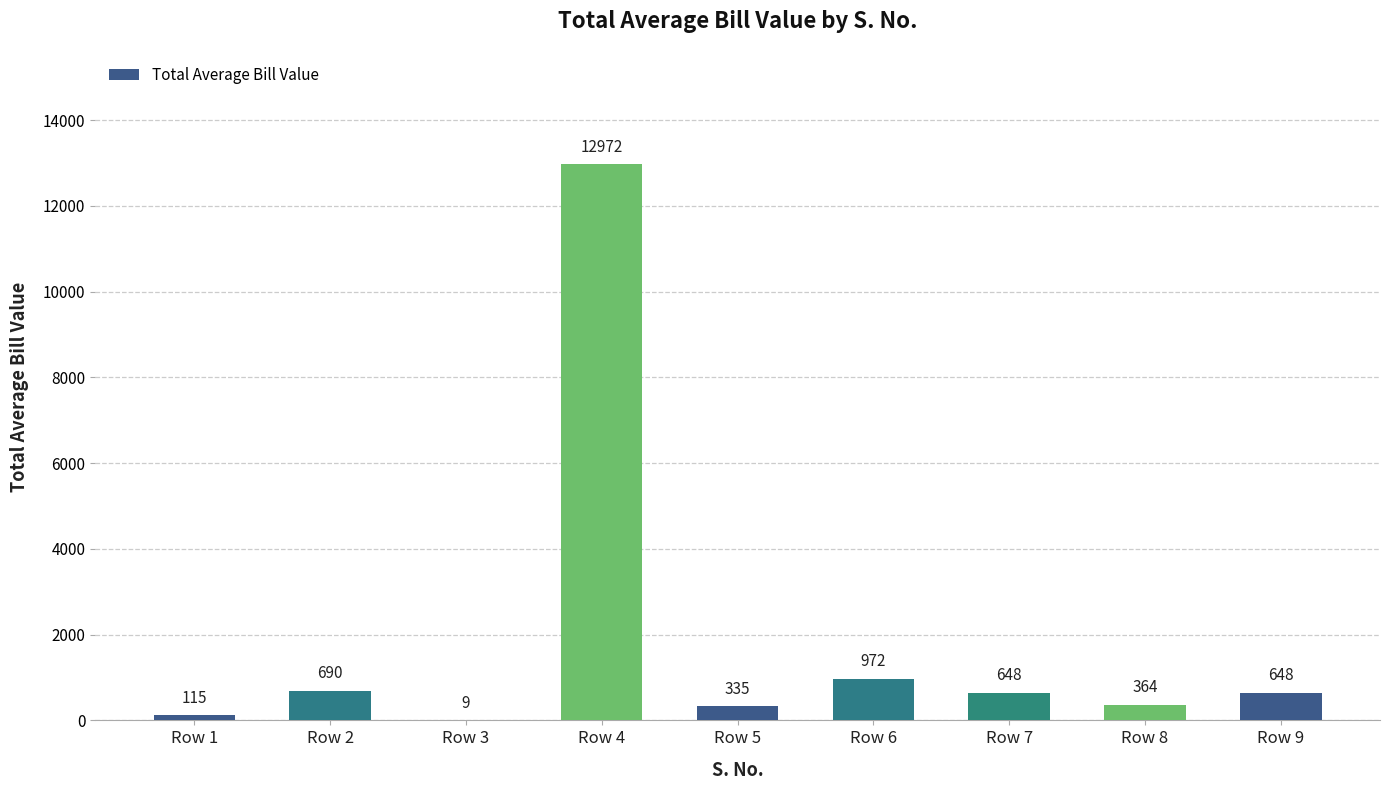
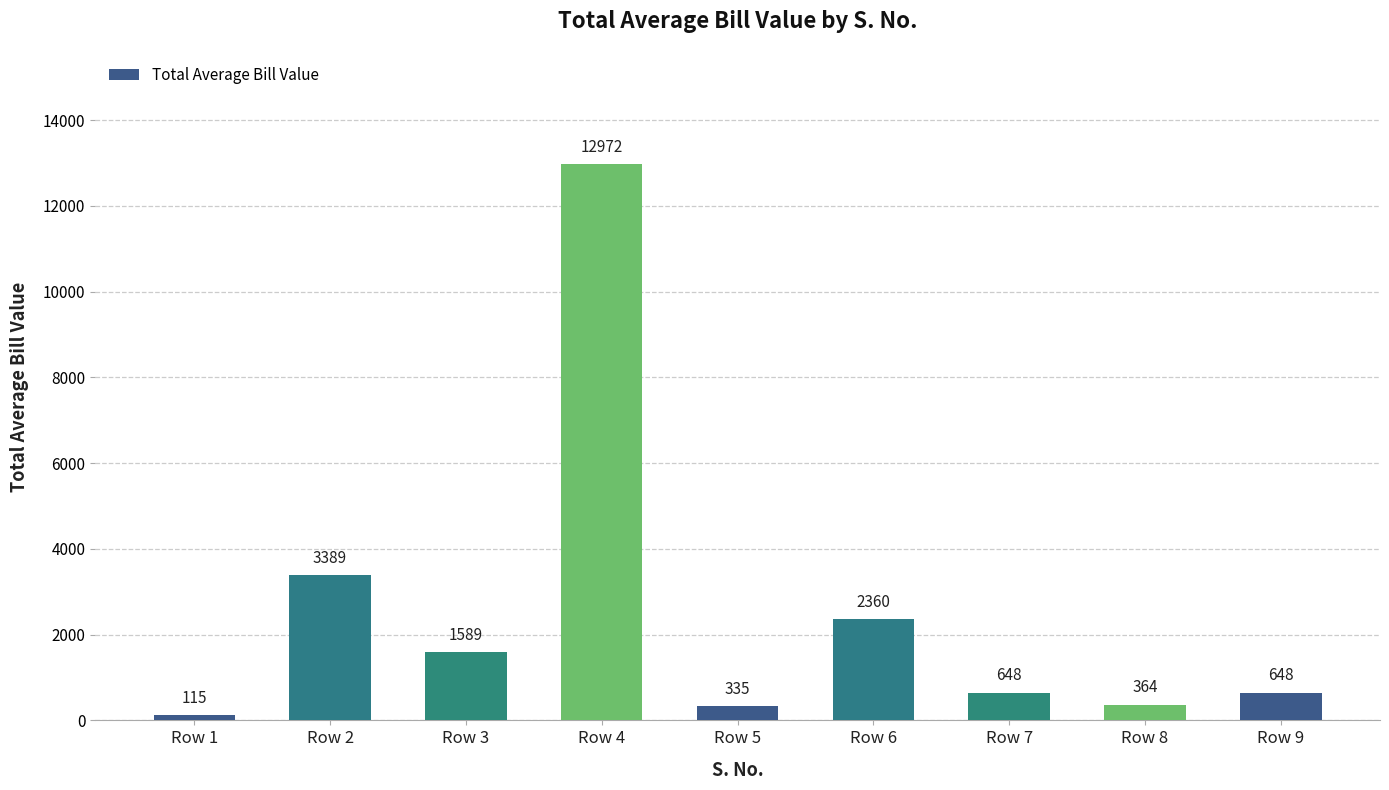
Row 2: 690 -> 3389
Row 3: 9 -> 1589
Row 6: 972 -> 2360
